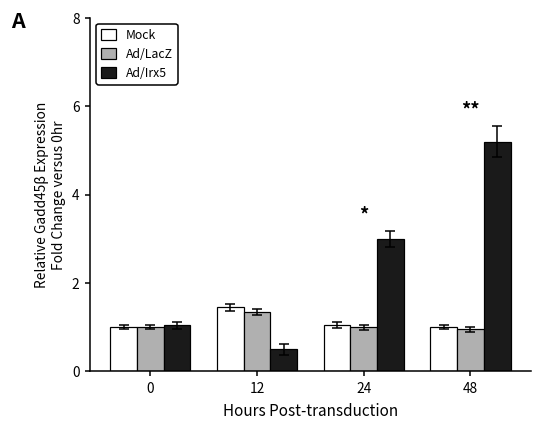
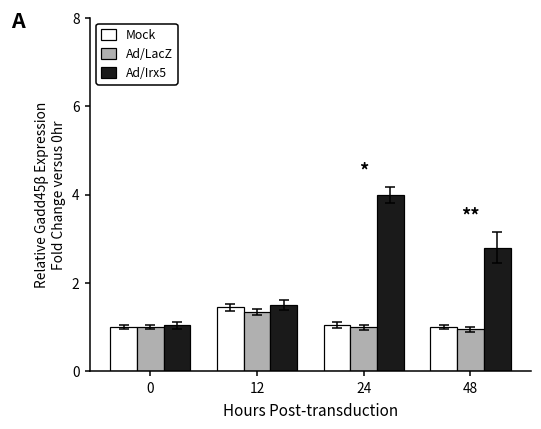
Ad/Irx5, 12: 0.5 -> 1.5
Ad/Irx5, 24: 3 -> 4
Ad/Irx5, 48: 5.2 -> 2.8
